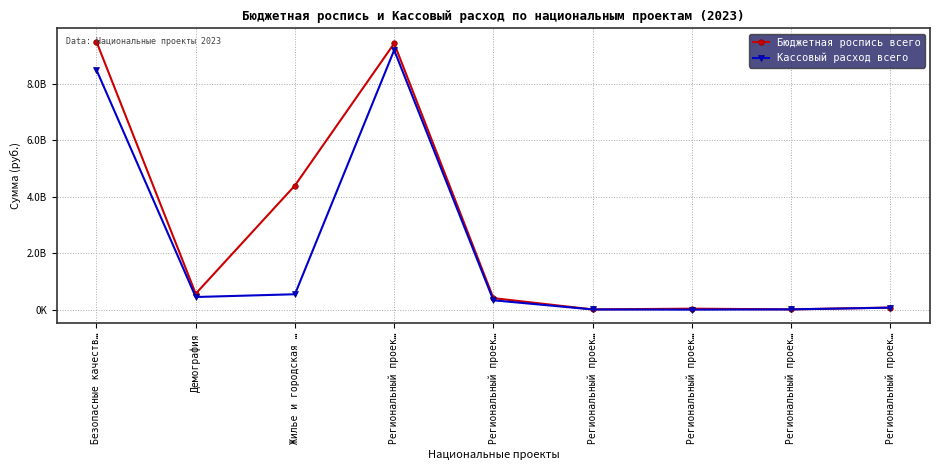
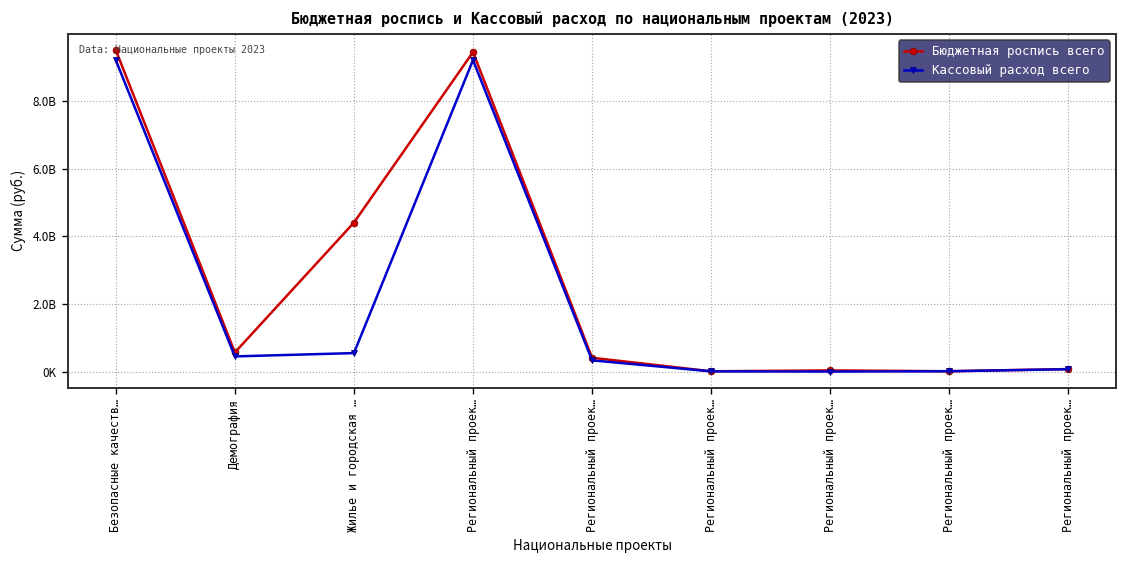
Кассовый расход всего, Безопасные качеств…: 8500000000 -> 9200000000
